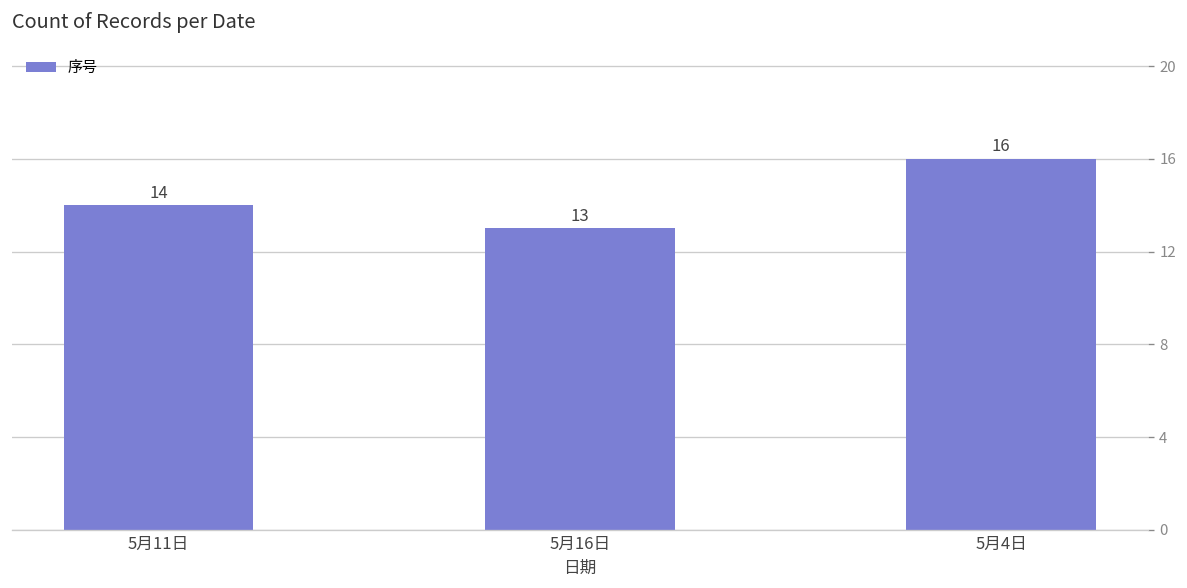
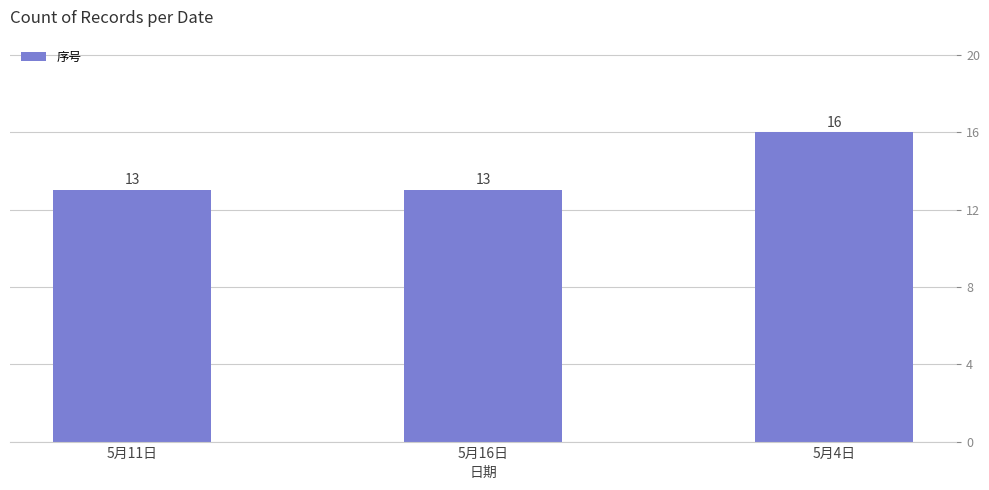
5月11日: 14 -> 13
